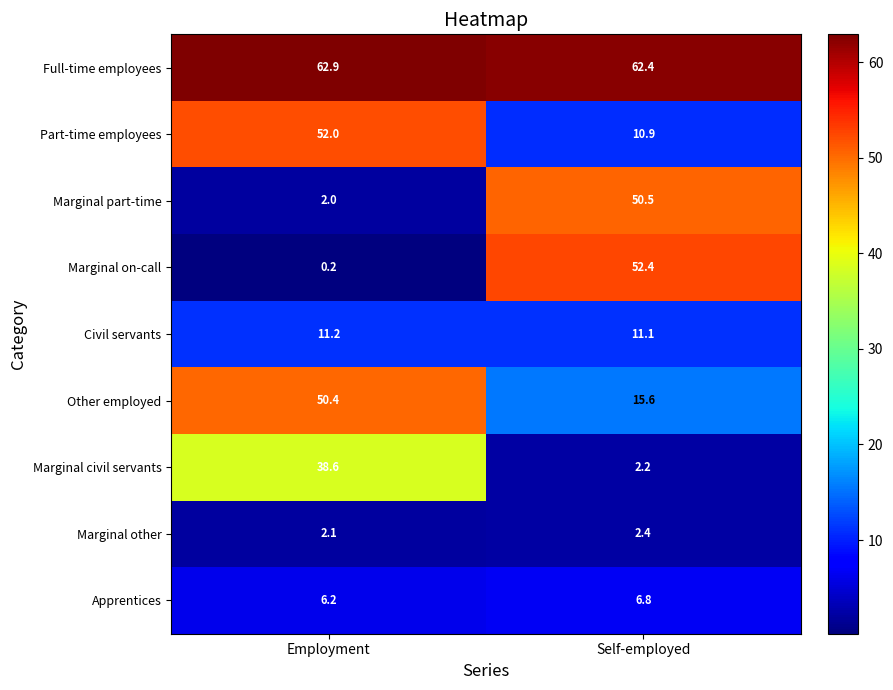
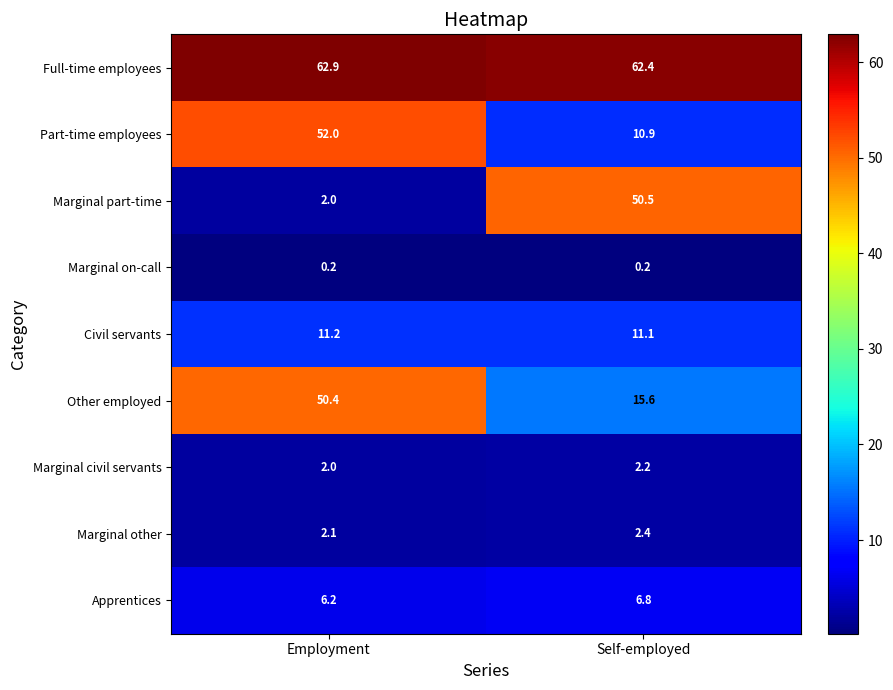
Marginal on-call, Self-employed: 52.4 -> 0.2
Marginal civil servants, Employment: 38.6 -> 2.0
